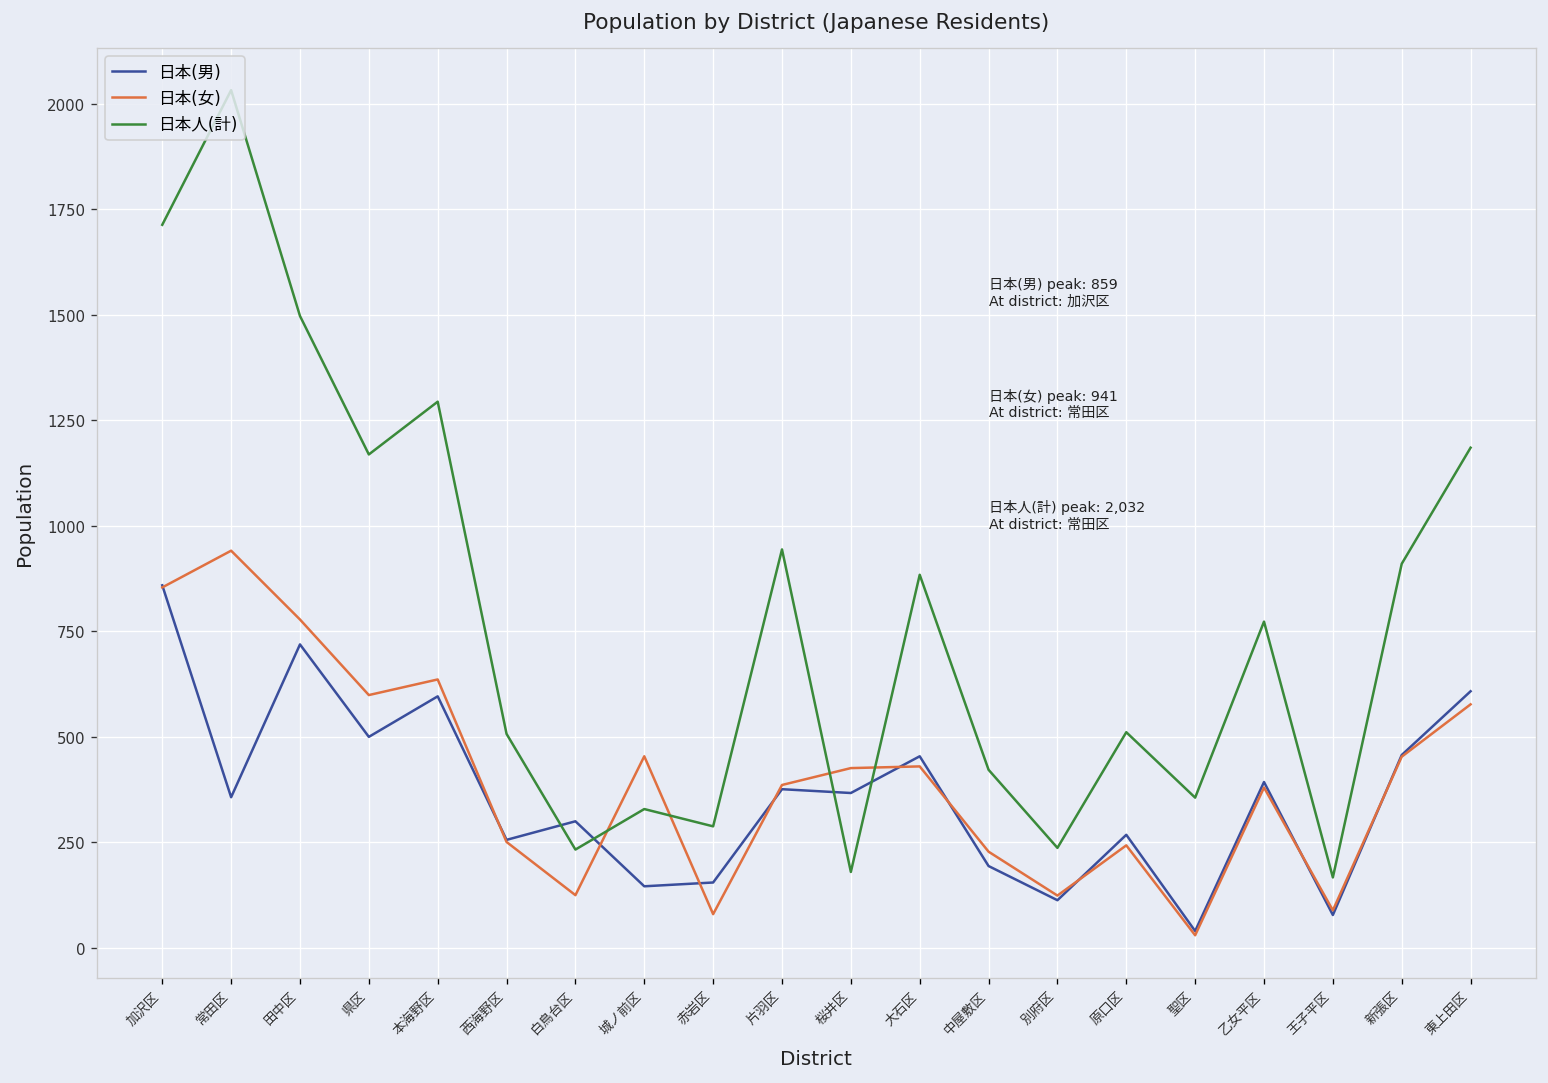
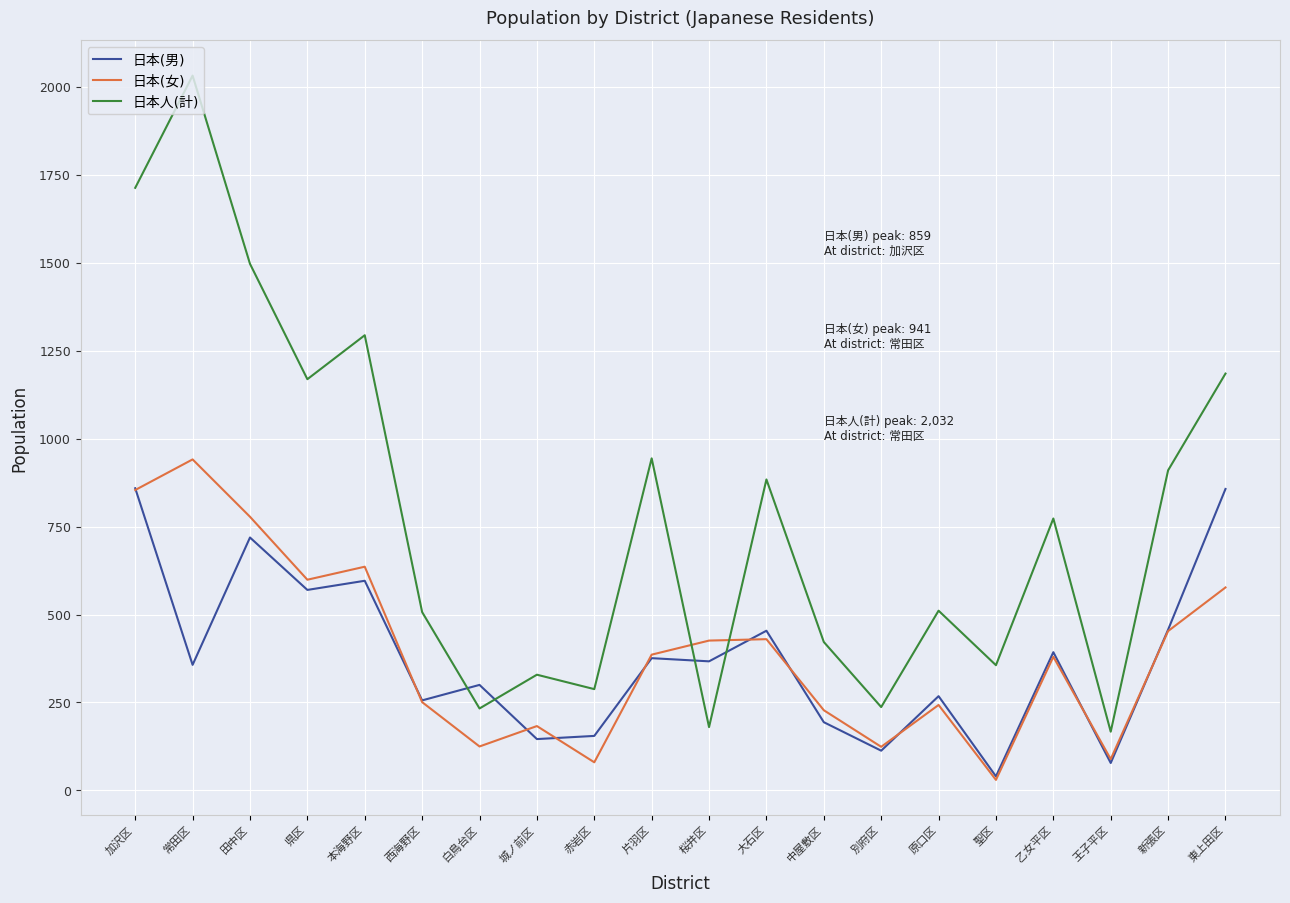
日本(男), 県区: 500 -> 570
日本(女), 城ノ前区: 450 -> 180
日本(男), 東上田区: 610 -> 860
